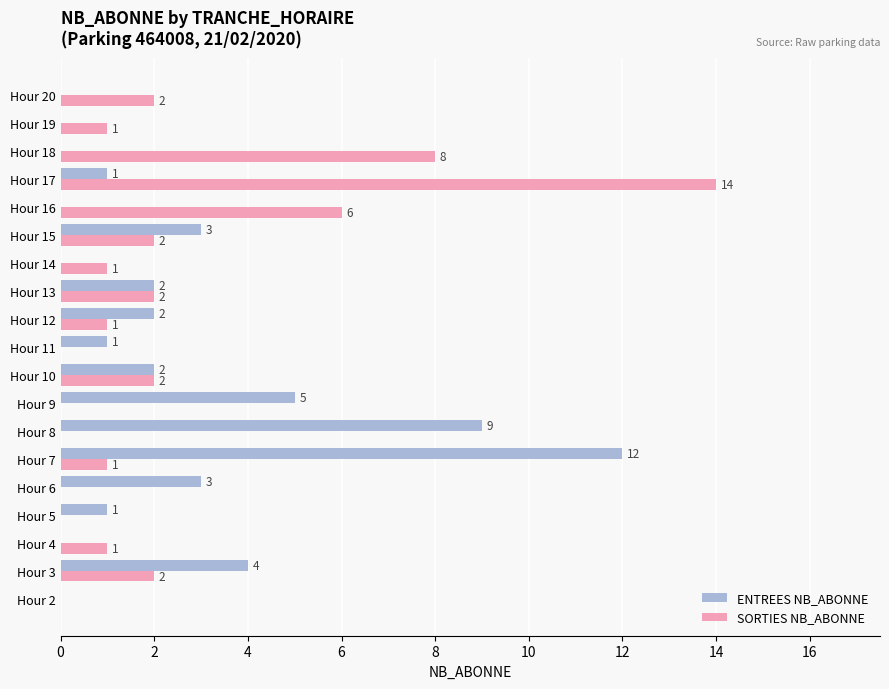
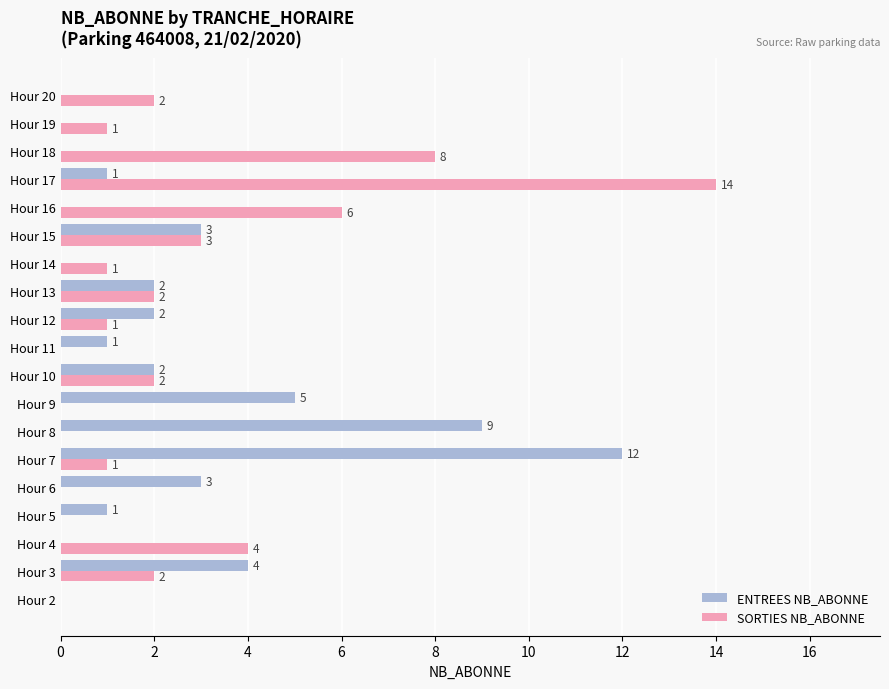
SORTIES NB_ABONNE, Hour 15: 2 -> 3
SORTIES NB_ABONNE, Hour 4: 1 -> 4
